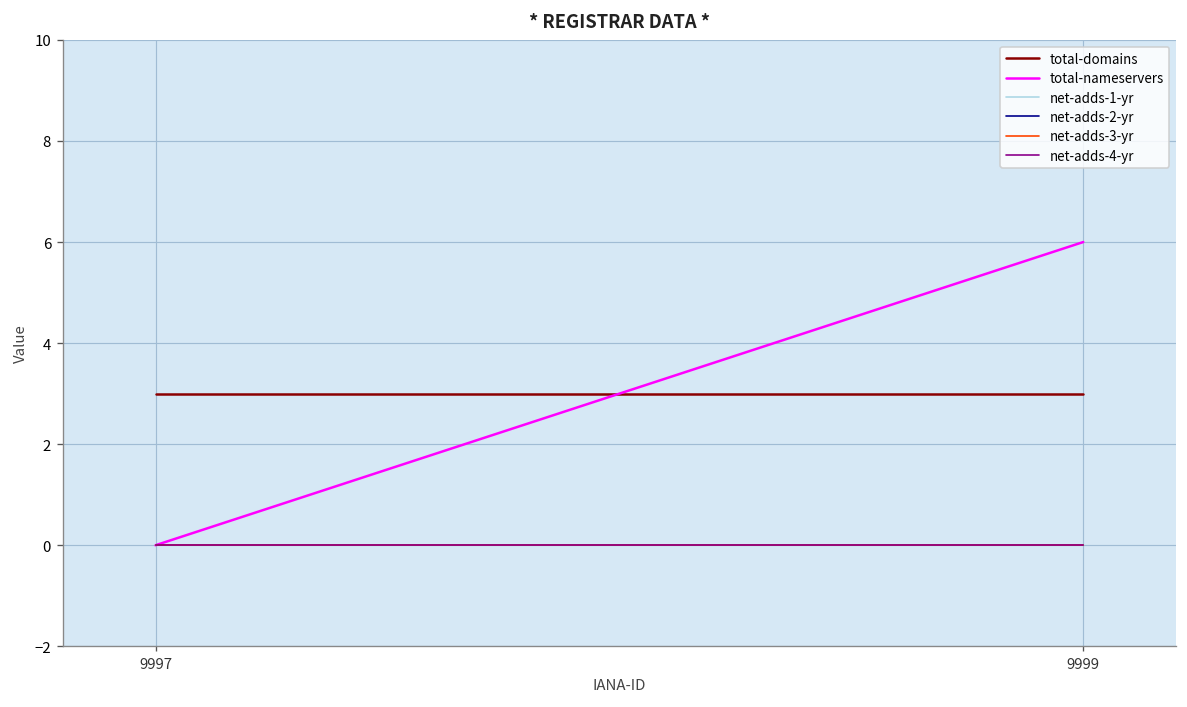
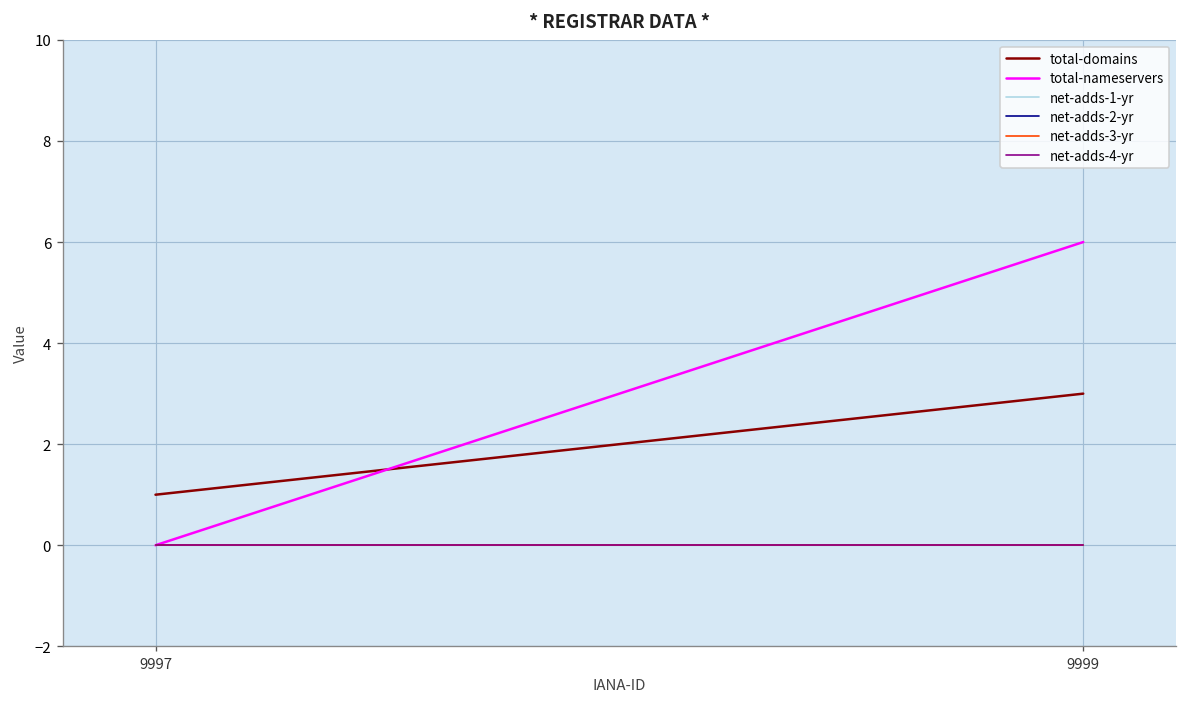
total-domains, 9997: 3 -> 1
